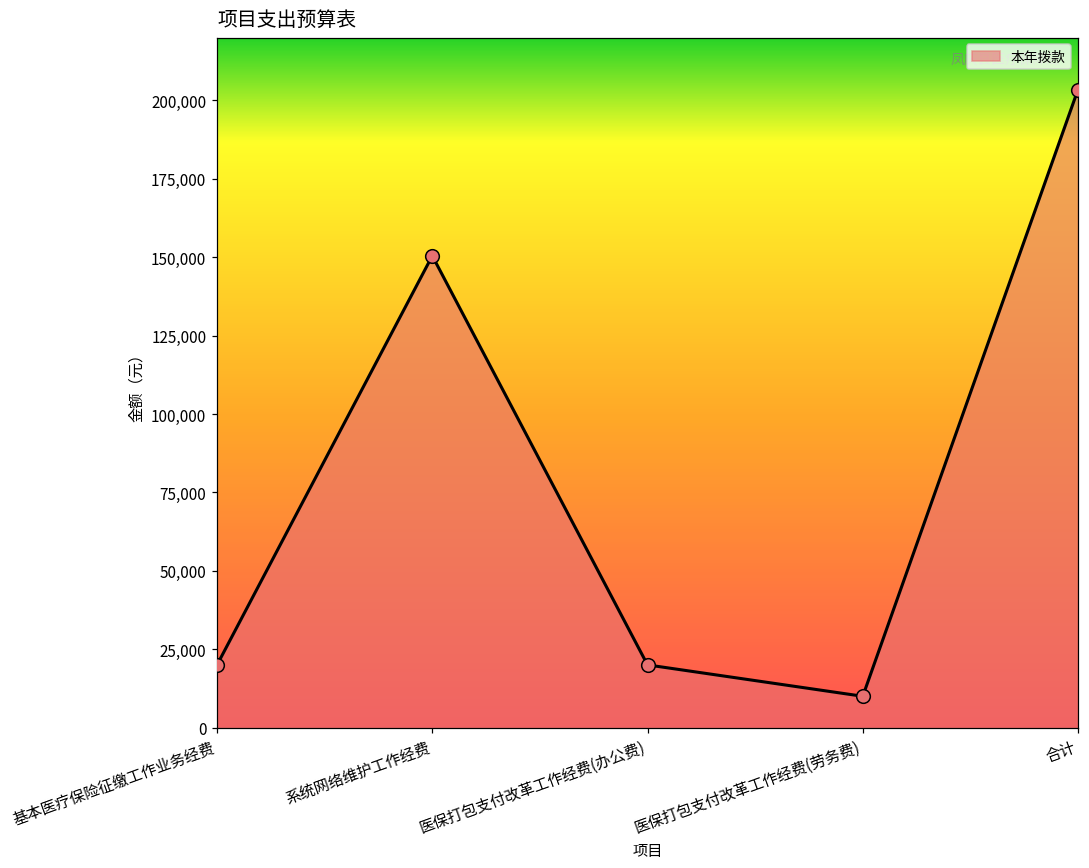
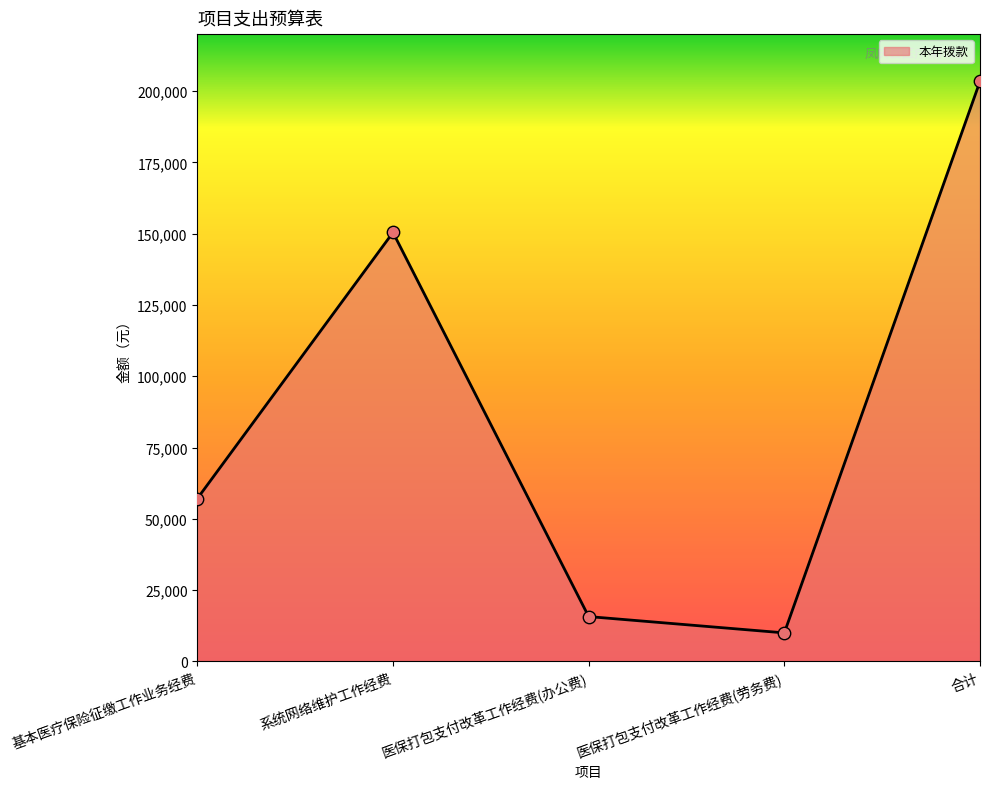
基本医疗保险征缴工作业务经费: 20,000 -> 57,000
医保打包支付改革工作经费(办公费): 20,000 -> 16,000
